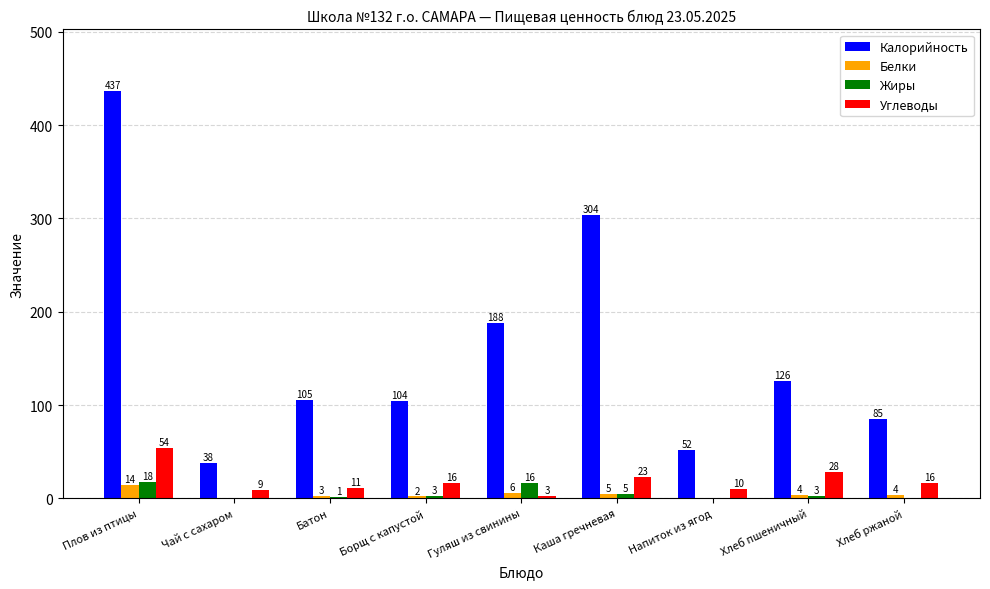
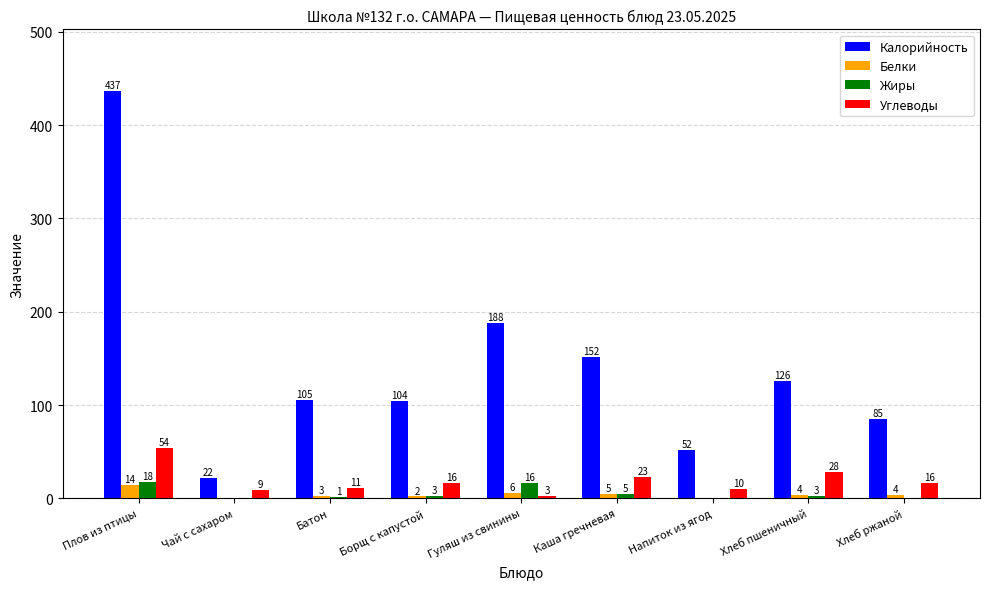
Калорийность, Чай с сахаром: 38 -> 22
Калорийность, Каша гречневая: 304 -> 152
